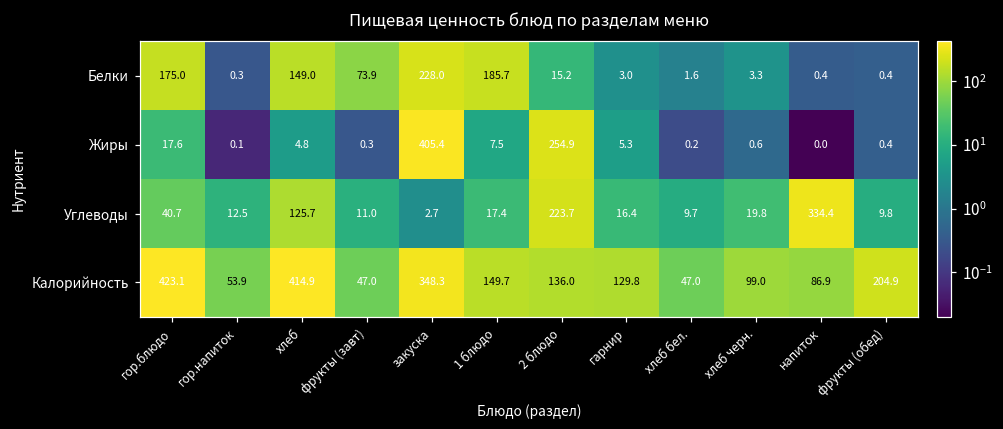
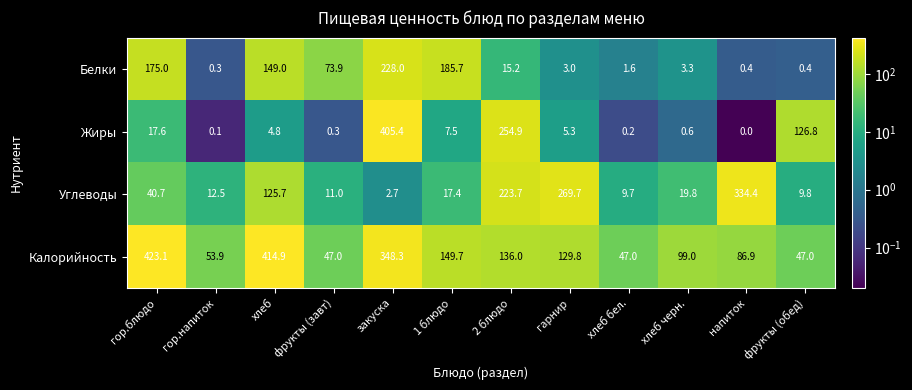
Жиры, фрукты (обед): 0.4 -> 126.8
Углеводы, гарнир: 16.4 -> 269.7
Калорийность, фрукты (обед): 204.9 -> 47.0
